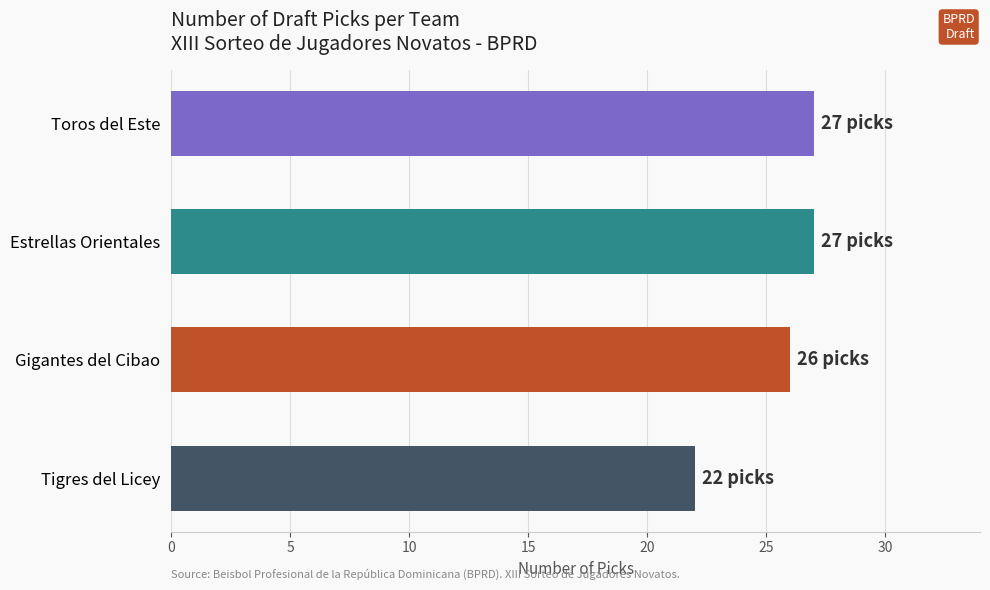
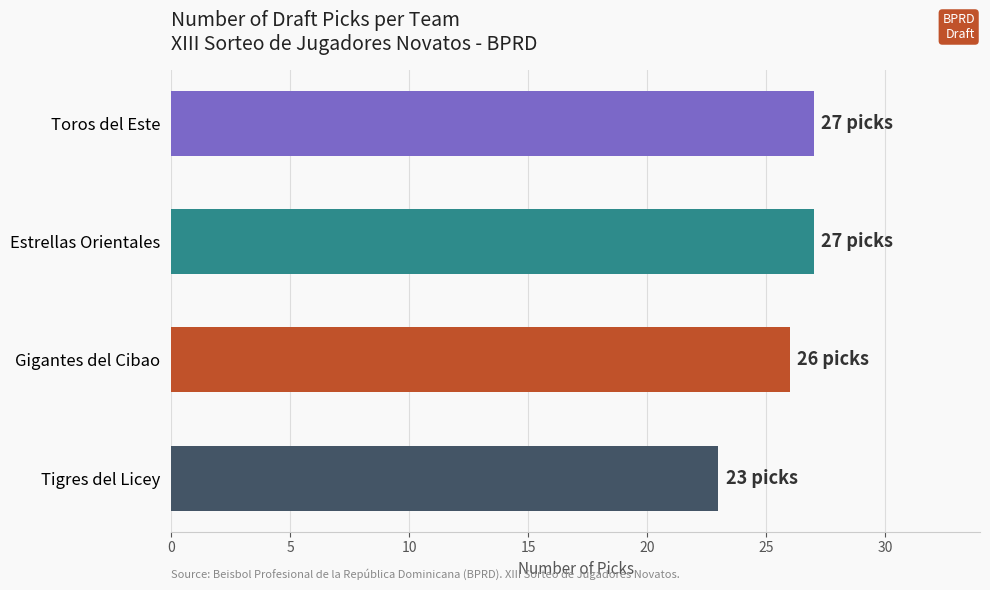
Tigres del Licey: 22 -> 23
